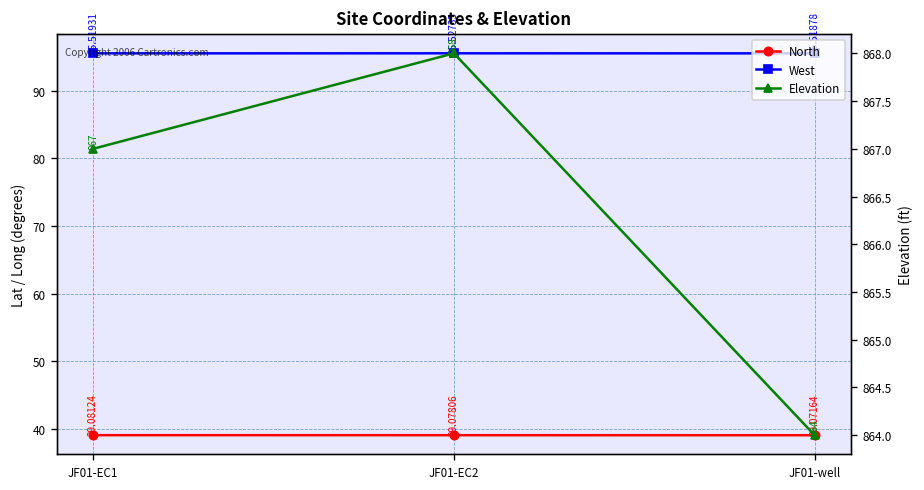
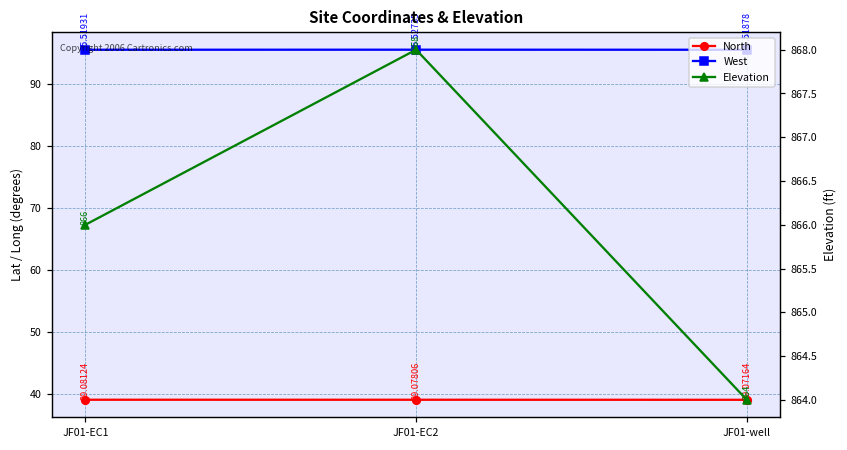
Elevation, JF01-EC1: 867 -> 866
